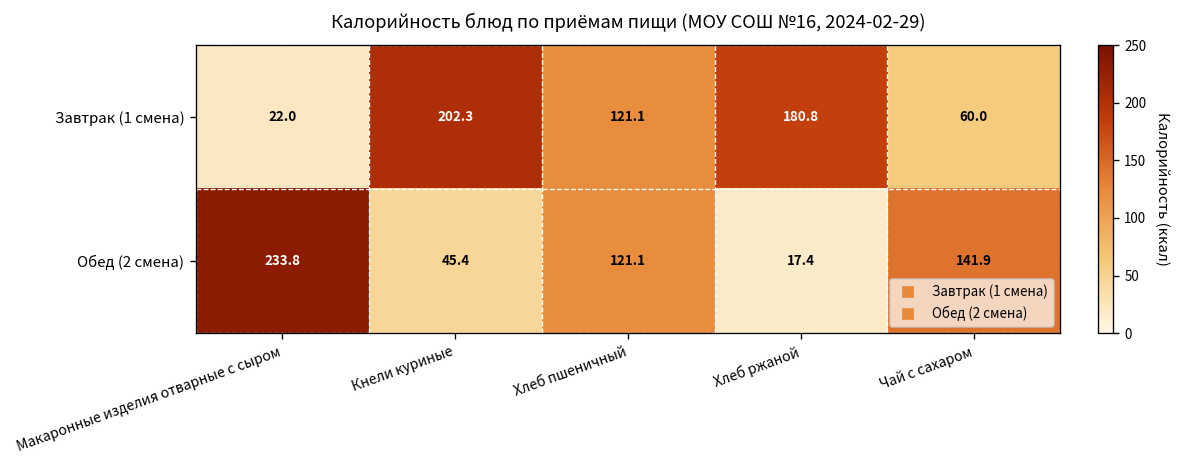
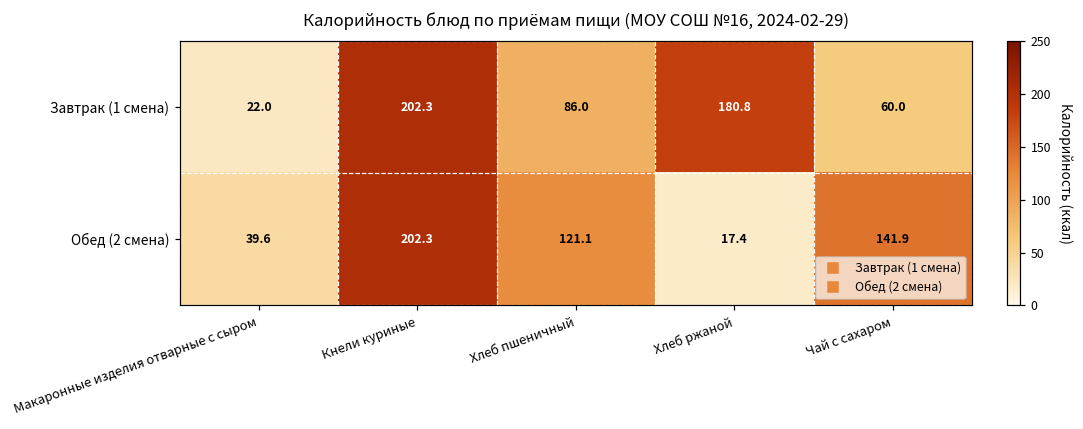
Завтрак (1 смена), Хлеб пшеничный: 121.1 -> 86.0
Обед (2 смена), Макаронные изделия отварные с сыром: 233.8 -> 39.6
Обед (2 смена), Кнели куриные: 45.4 -> 202.3
